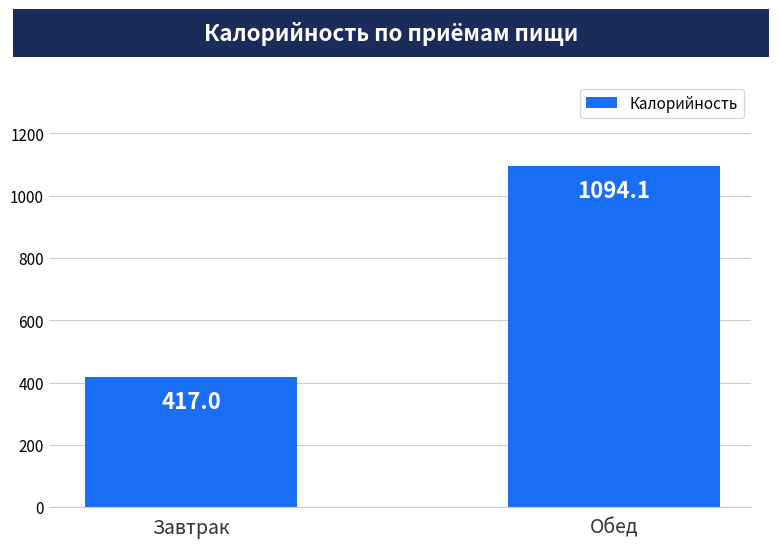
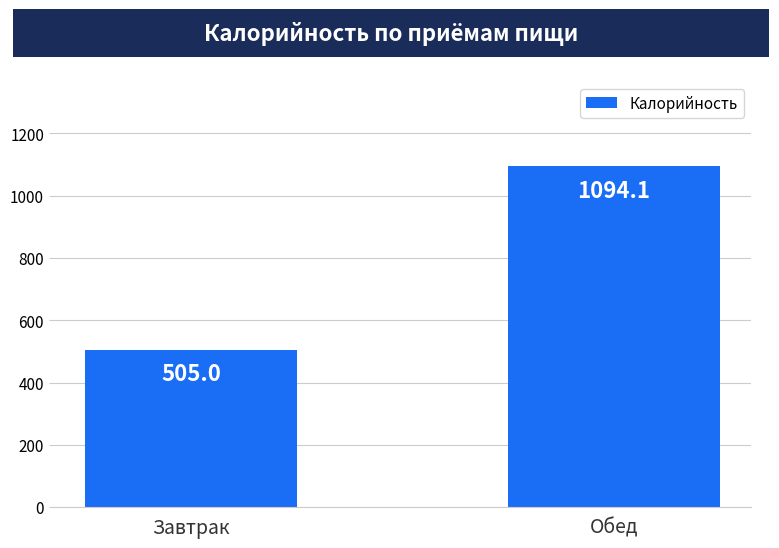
Завтрак: 417.0 -> 505.0
